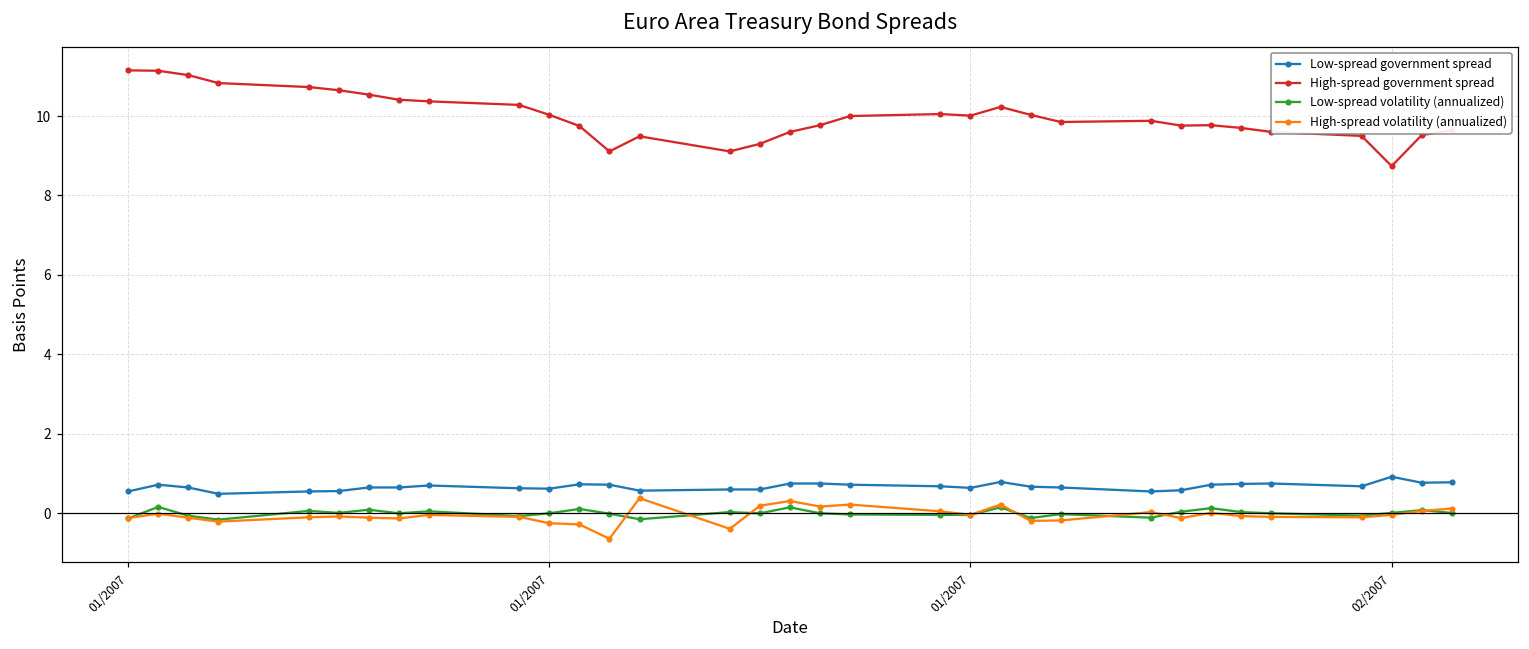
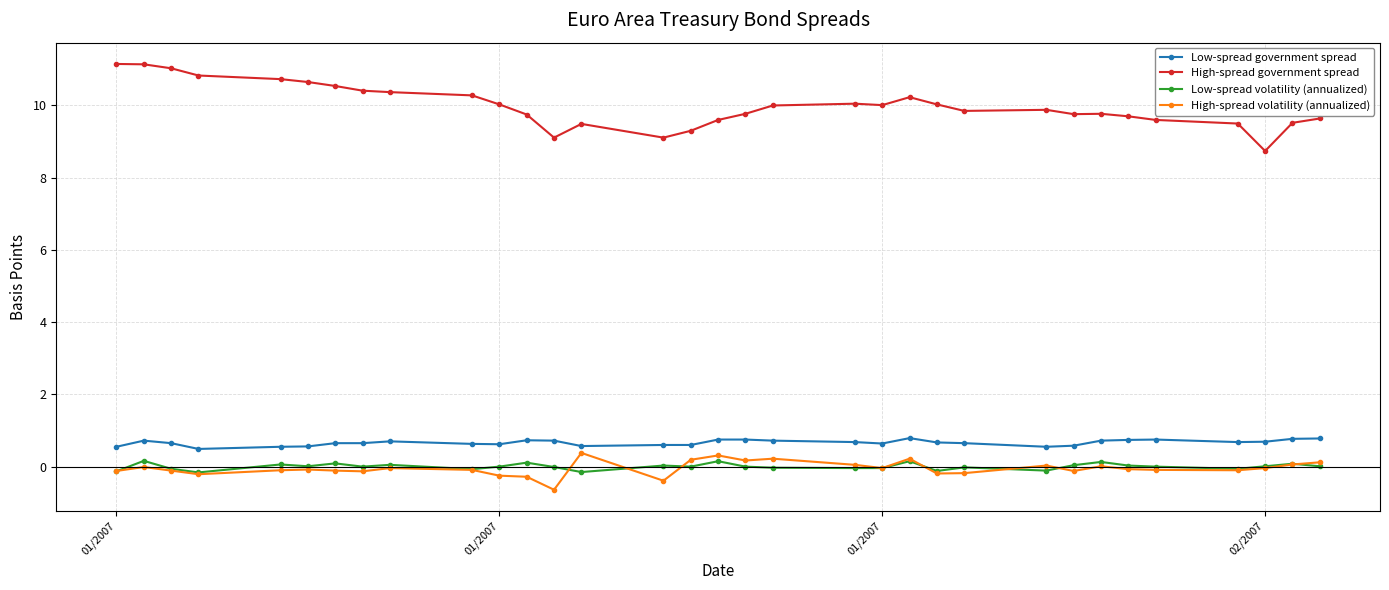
Low-spread government spread, 02/2007: 0.9 -> 0.7
